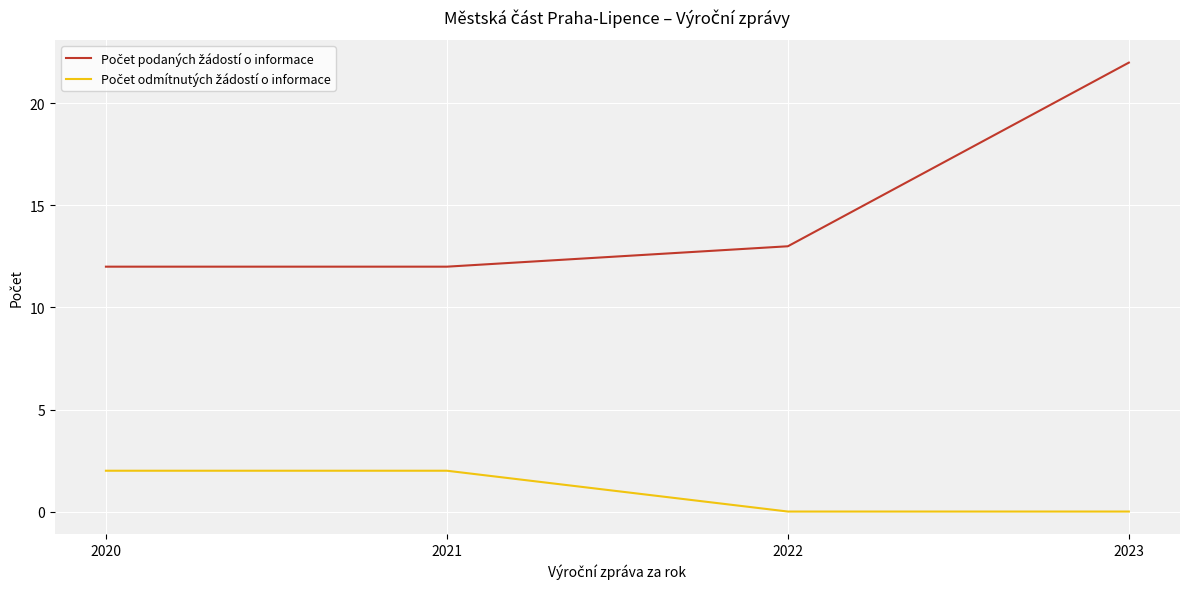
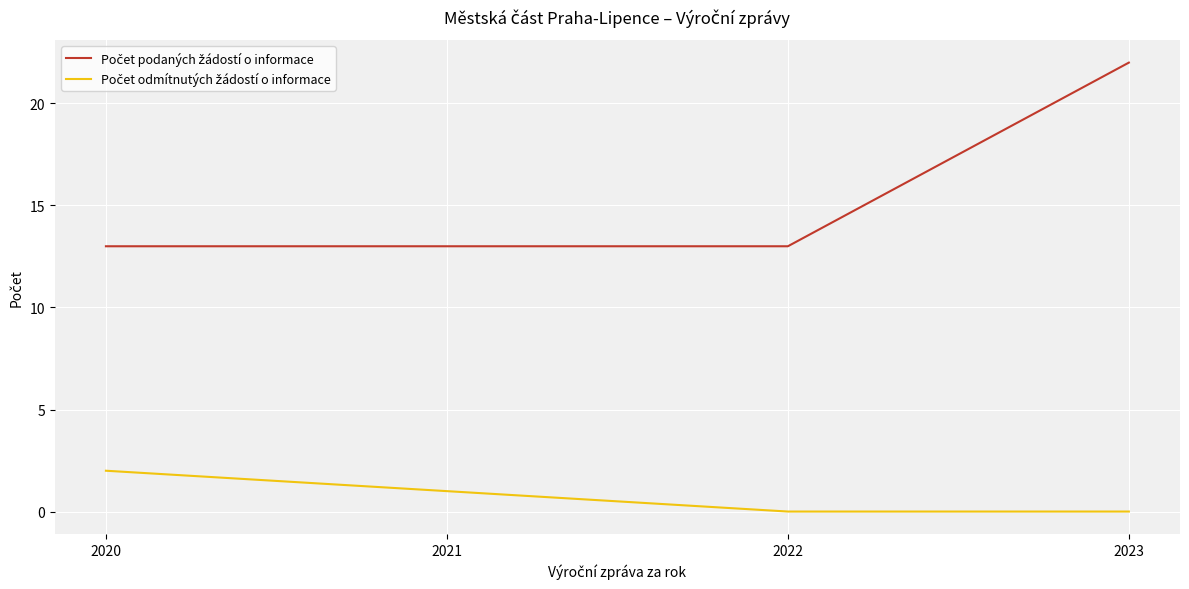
Počet podaných žádostí o informace, 2020: 12 -> 13
Počet podaných žádostí o informace, 2021: 12 -> 13
Počet odmítnutých žádostí o informace, 2021: 2 -> 1
